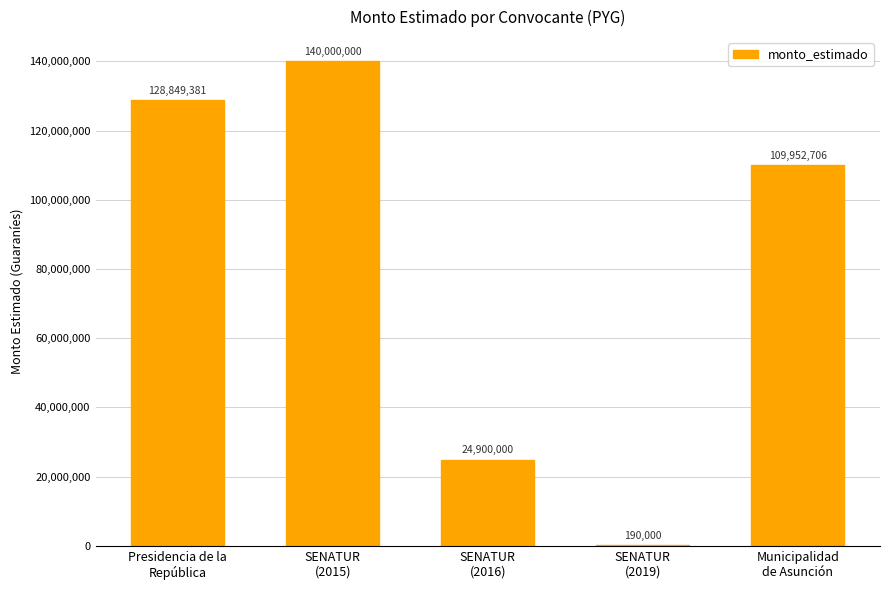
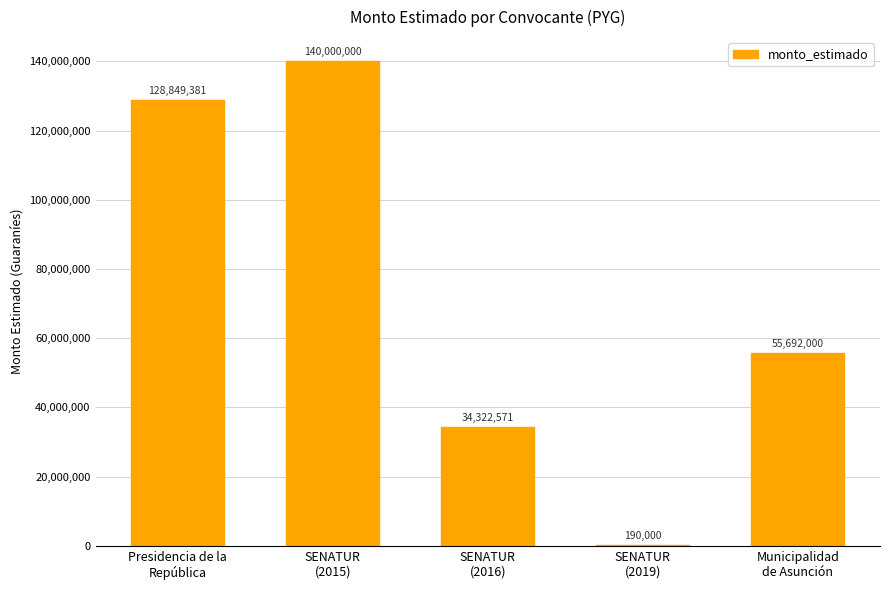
SENATUR (2016): 24,900,000 -> 34,322,571
Municipalidad de Asunción: 109,952,706 -> 55,692,000
